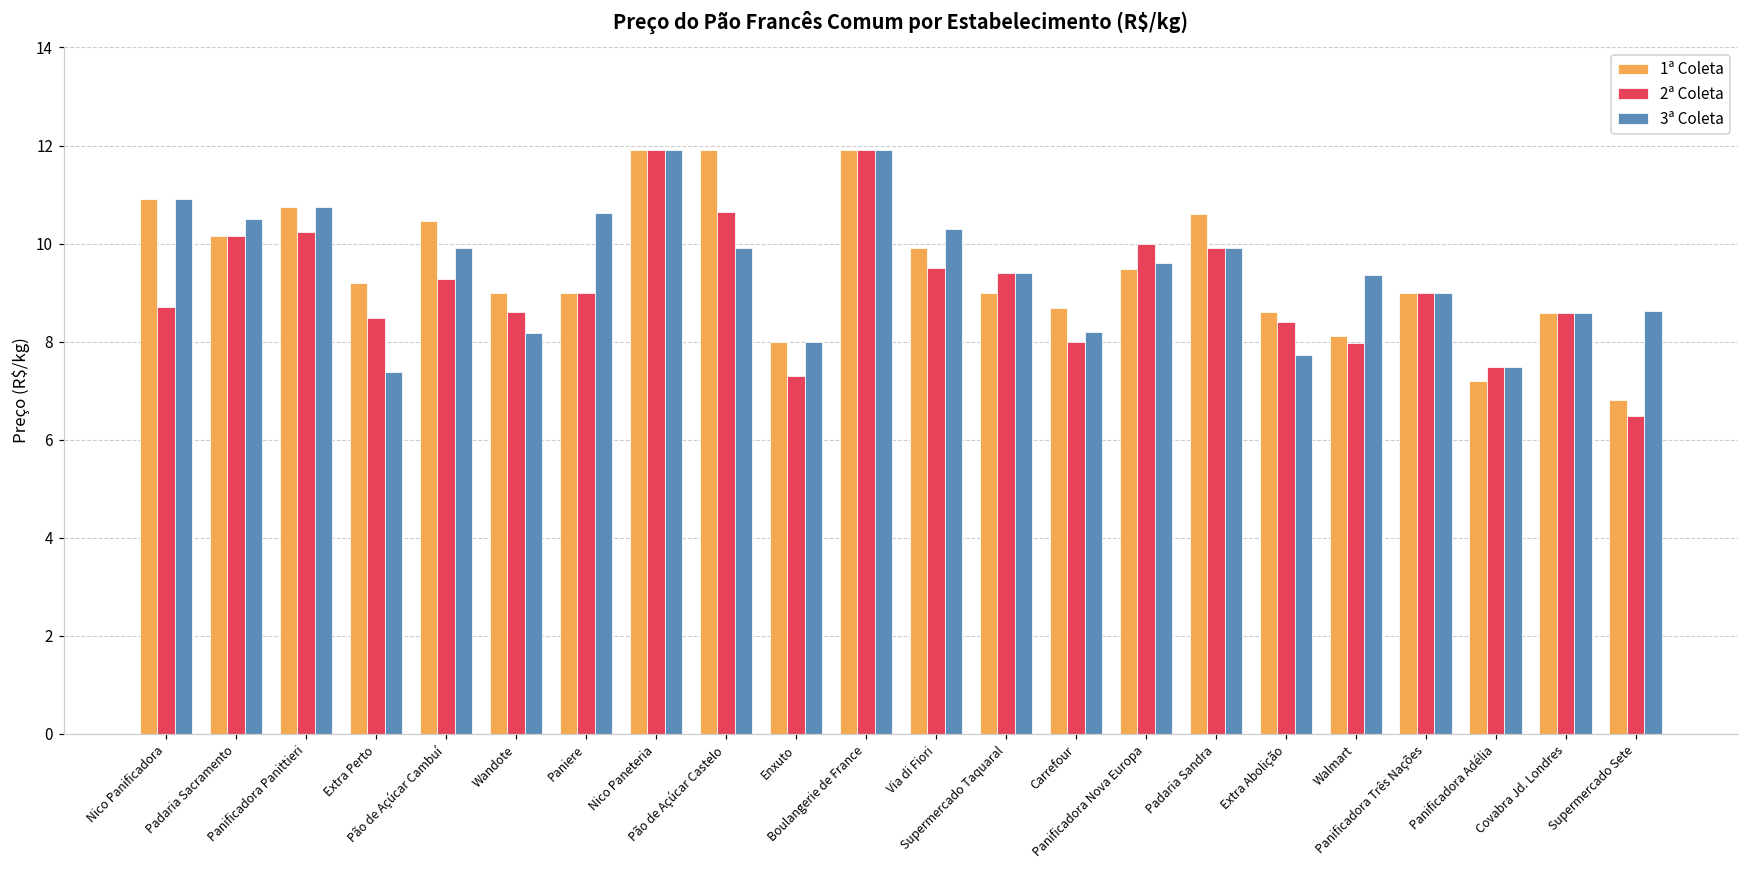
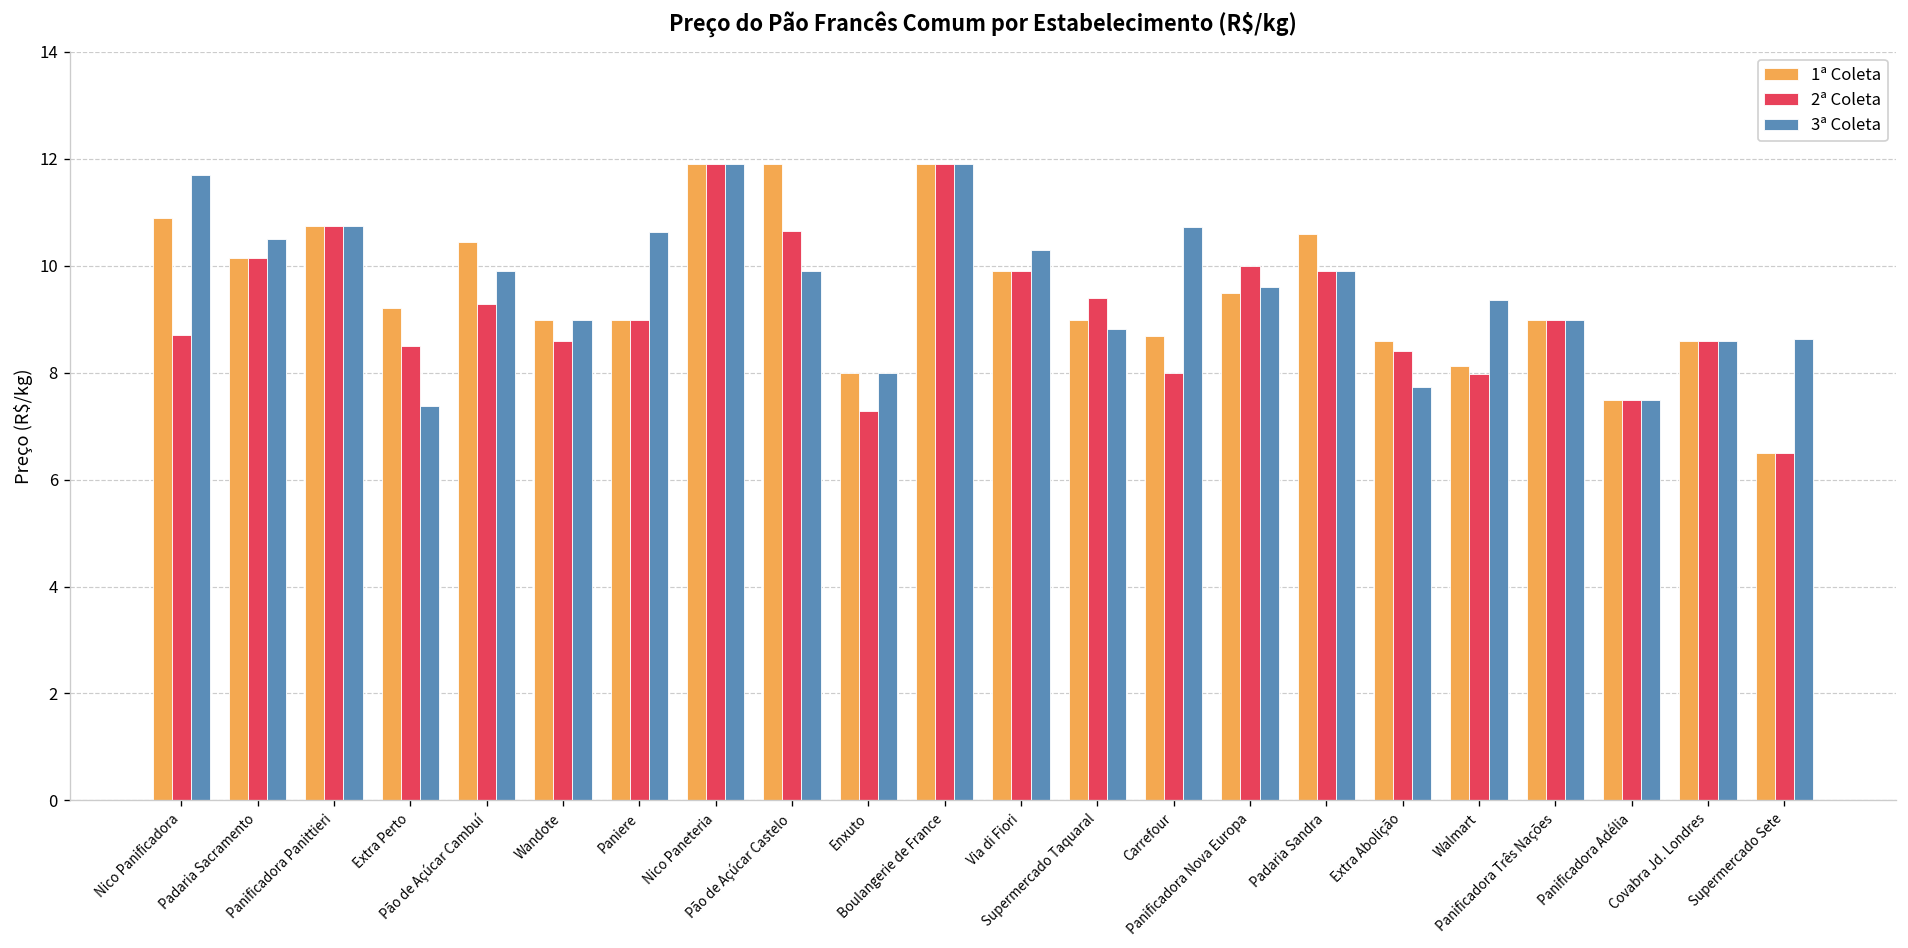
3ª Coleta, Nico Panificadora: 10.9 -> 11.7
2ª Coleta, Panificadora Panittieri: 10.2 -> 10.8
3ª Coleta, Wandote: 8.2 -> 9.0
2ª Coleta, Via di Fiori: 9.5 -> 9.9
3ª Coleta, Supermercado Taquaral: 9.4 -> 8.8
3ª Coleta, Carrefour: 8.2 -> 10.7
1ª Coleta, Panificadora Adélia: 7.2 -> 7.5
1ª Coleta, Supermercado Sete: 6.8 -> 6.5
